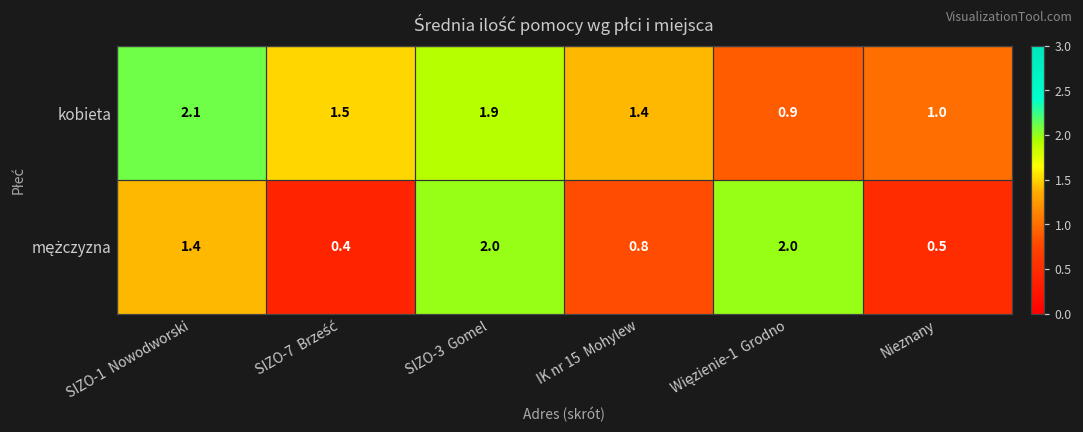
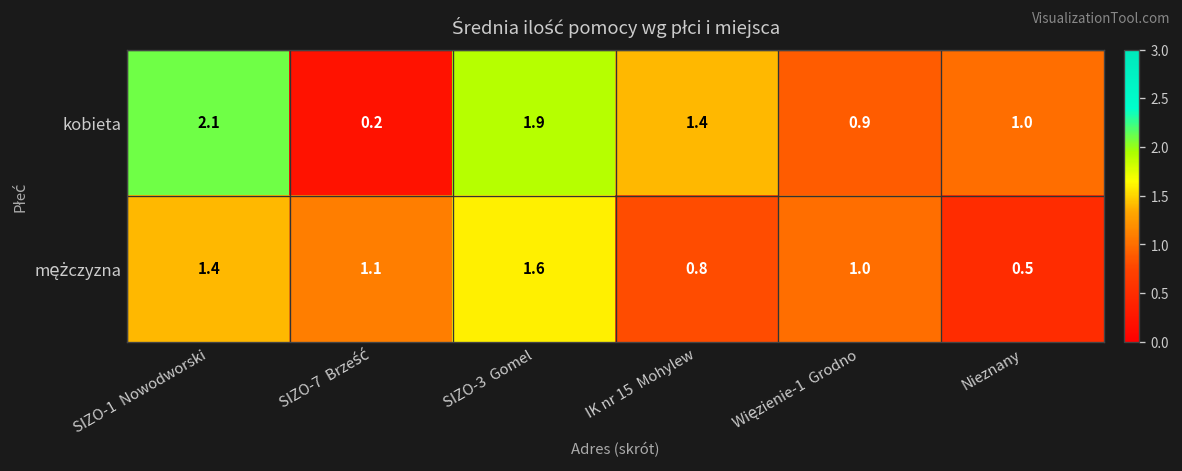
kobieta, SIZO-7 Brześć: 1.5 -> 0.2
mężczyzna, SIZO-7 Brześć: 0.4 -> 1.1
mężczyzna, SIZO-3 Gomel: 2.0 -> 1.6
mężczyzna, Więzienie-1 Grodno: 2.0 -> 1.0
